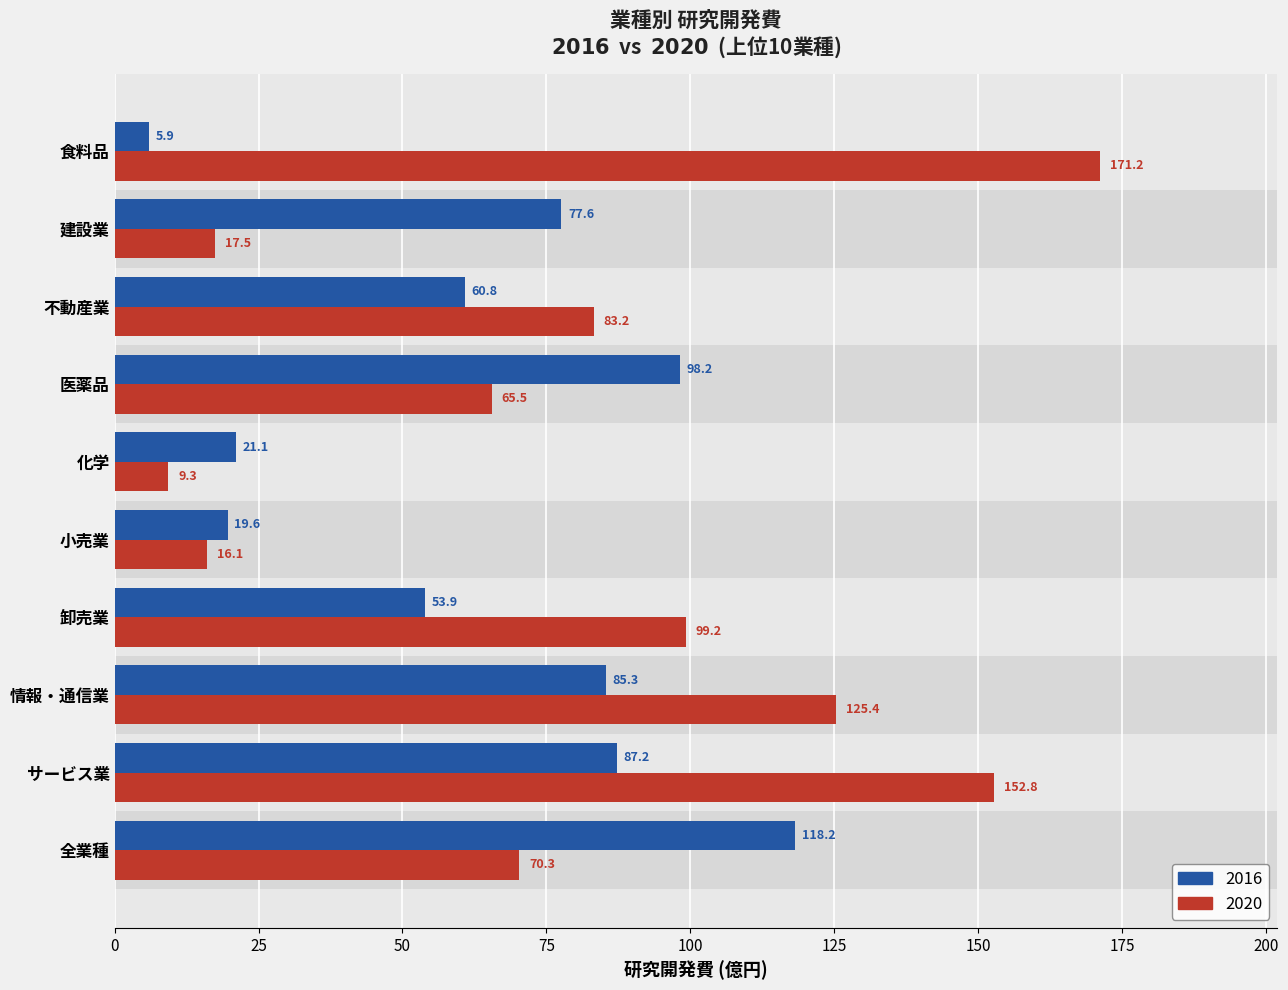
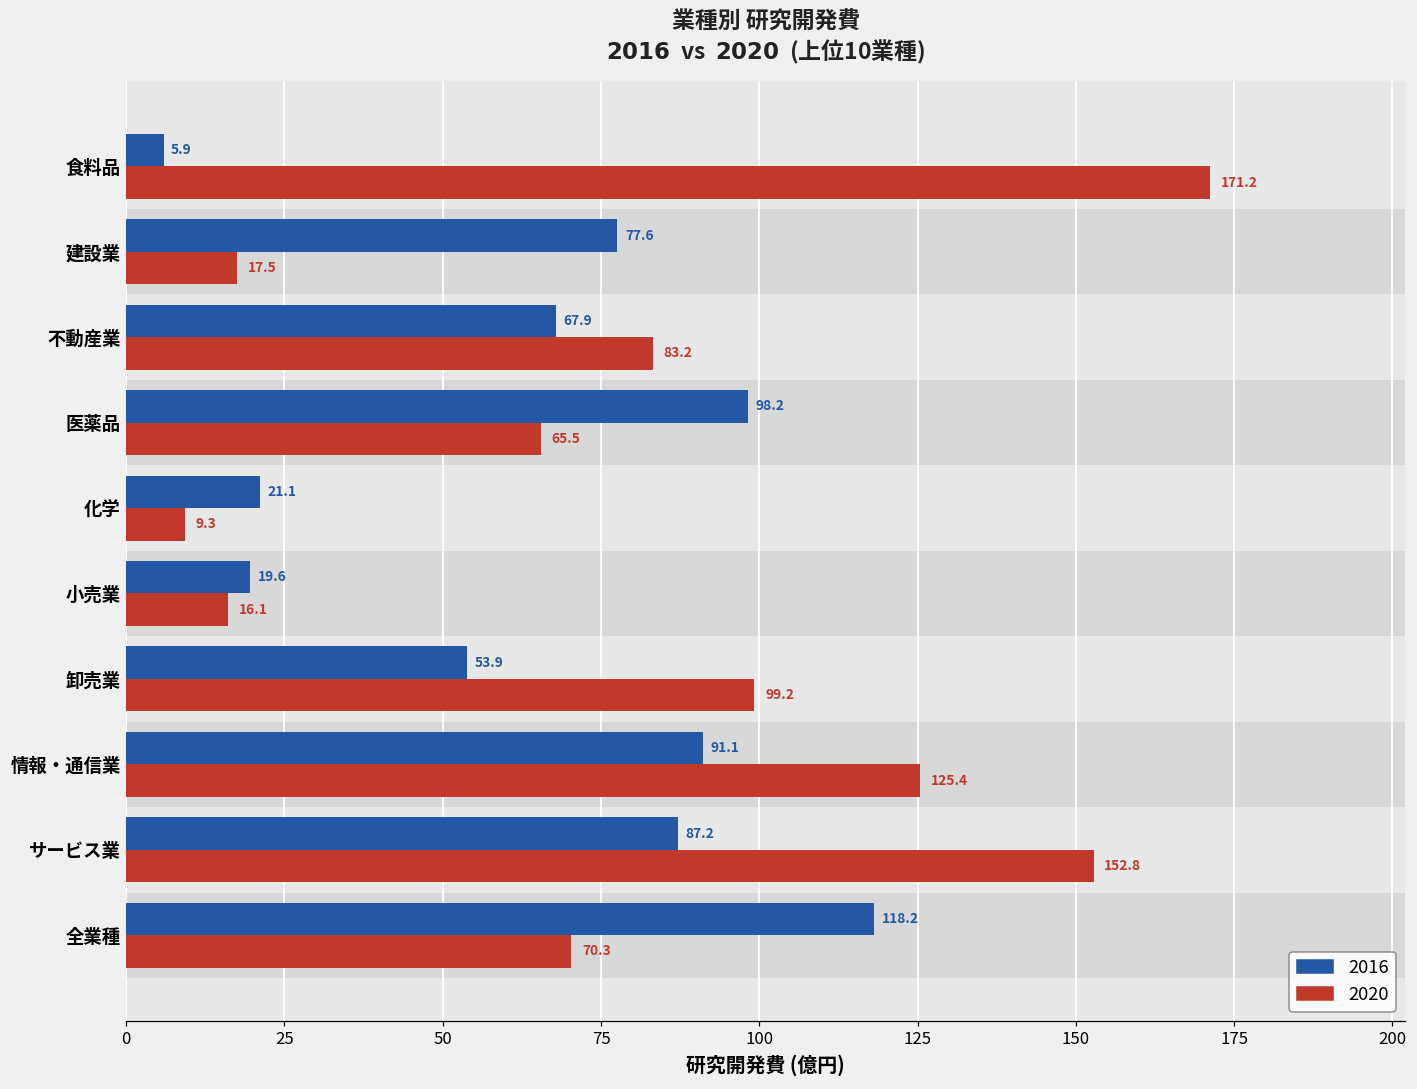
2016, 不動産業: 60.8 -> 67.9
2016, 情報・通信業: 85.3 -> 91.1
